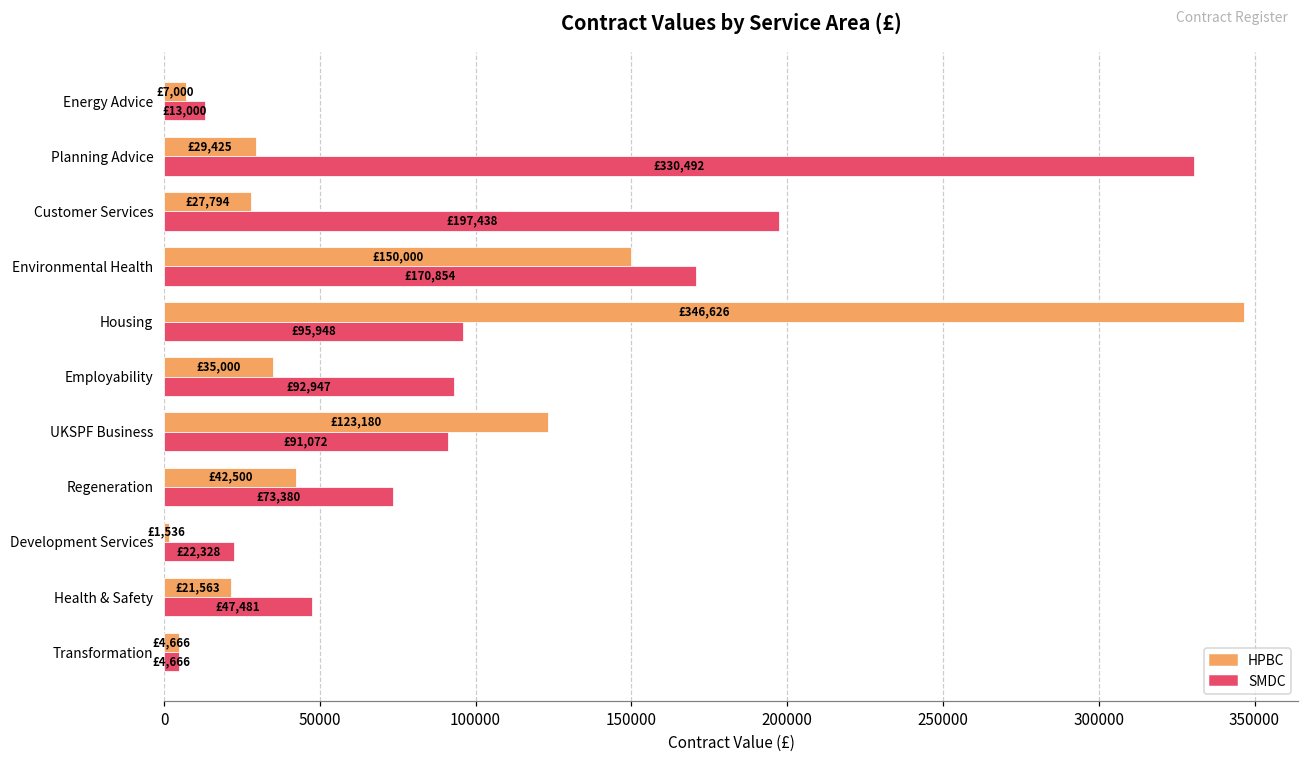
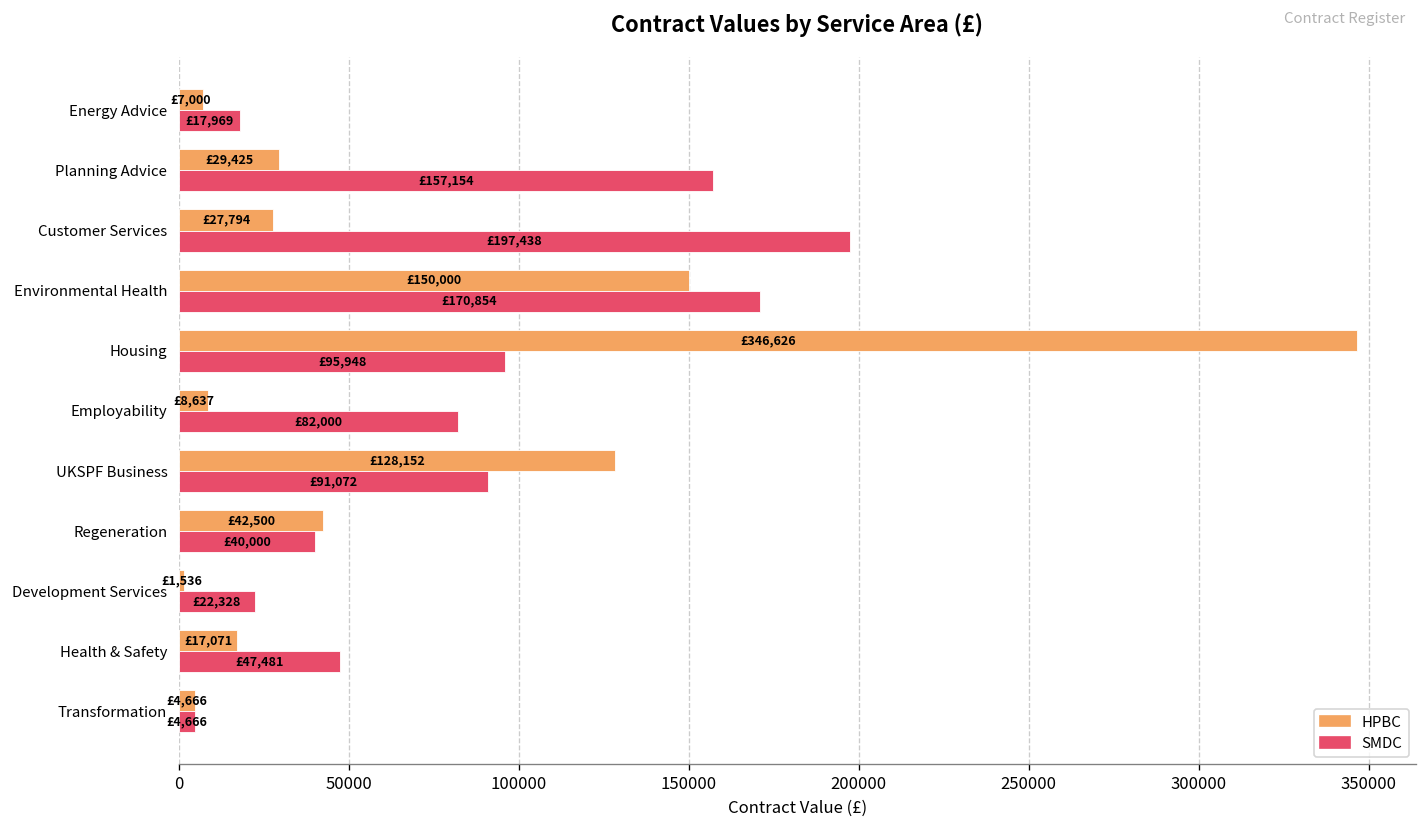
SMDC, Energy Advice: £13,000 -> £17,969
SMDC, Planning Advice: £330,492 -> £157,154
HPBC, Employability: £35,000 -> £8,637
SMDC, Employability: £92,947 -> £82,000
HPBC, UKSPF Business: £123,180 -> £128,152
SMDC, Regeneration: £73,380 -> £40,000
HPBC, Health & Safety: £21,563 -> £17,071
